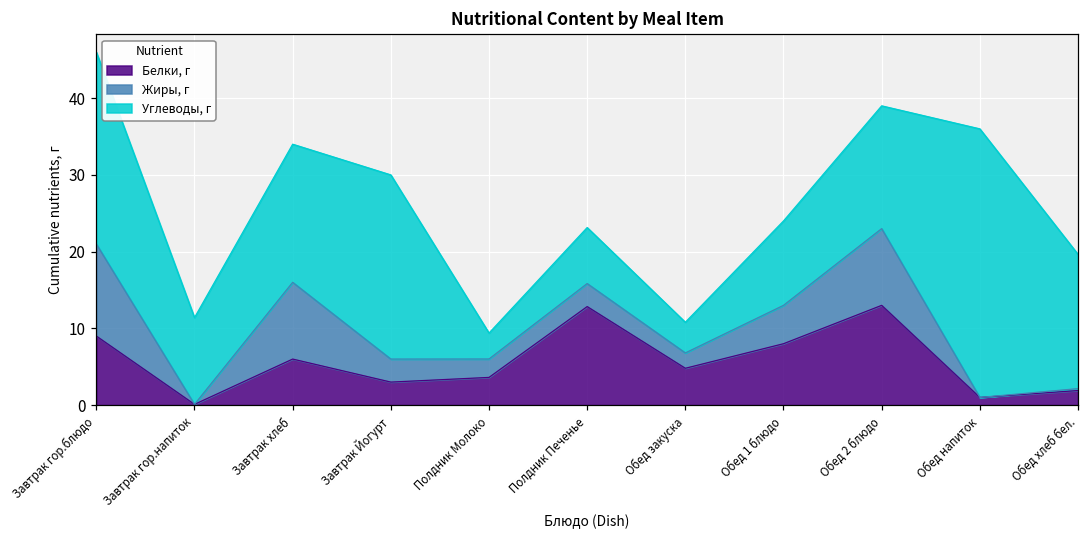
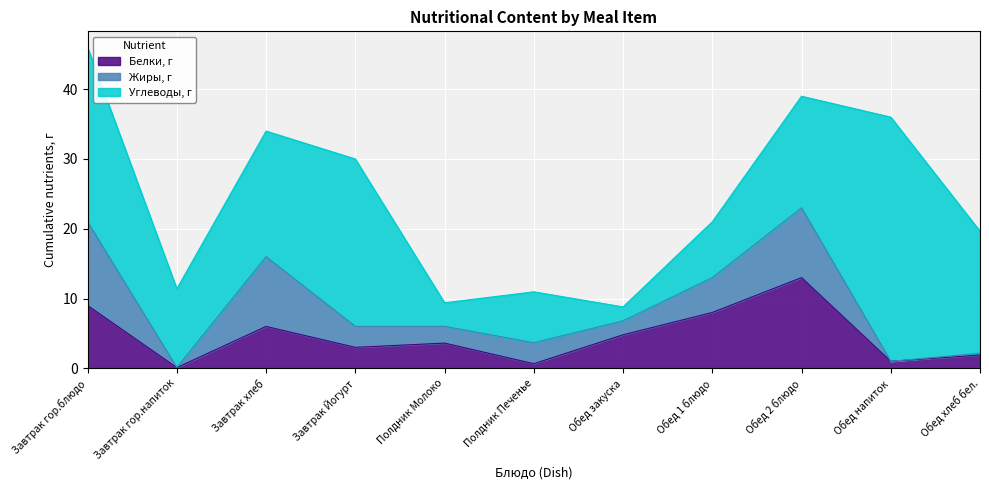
Белки, г, Полдник Печенье: 13 -> 1
Углеводы, г, Обед закуска: 4 -> 2
Углеводы, г, Обед 1 блюдо: 11 -> 8
